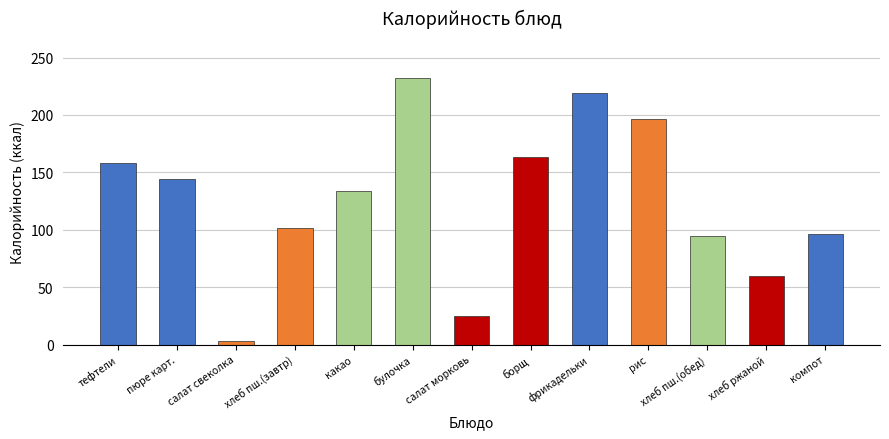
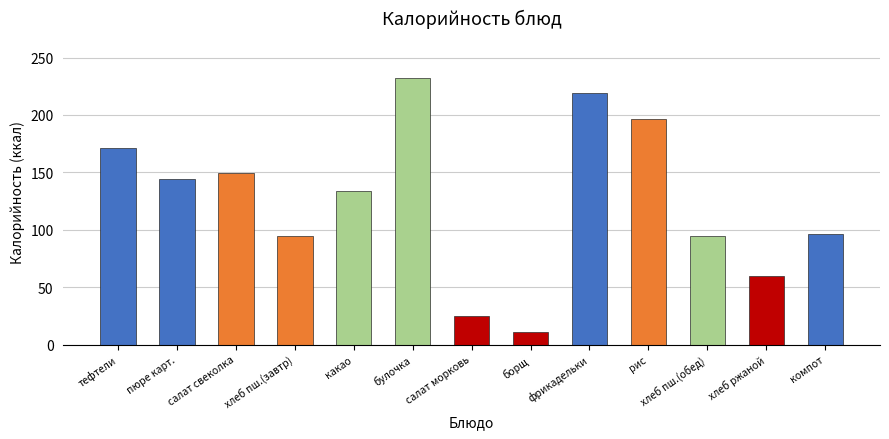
тефтели: 159 -> 171
салат свеколка: 3 -> 149
хлеб пш.(завтр): 102 -> 95
борщ: 163 -> 11
